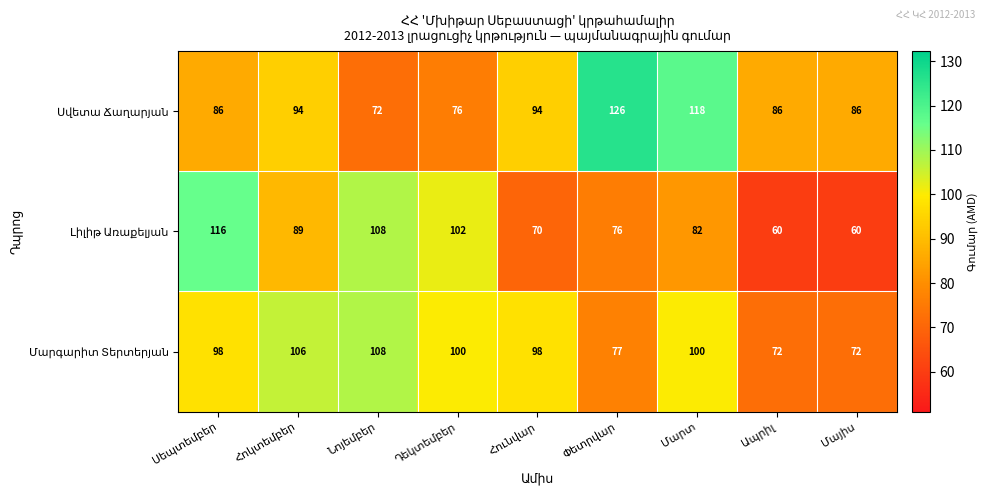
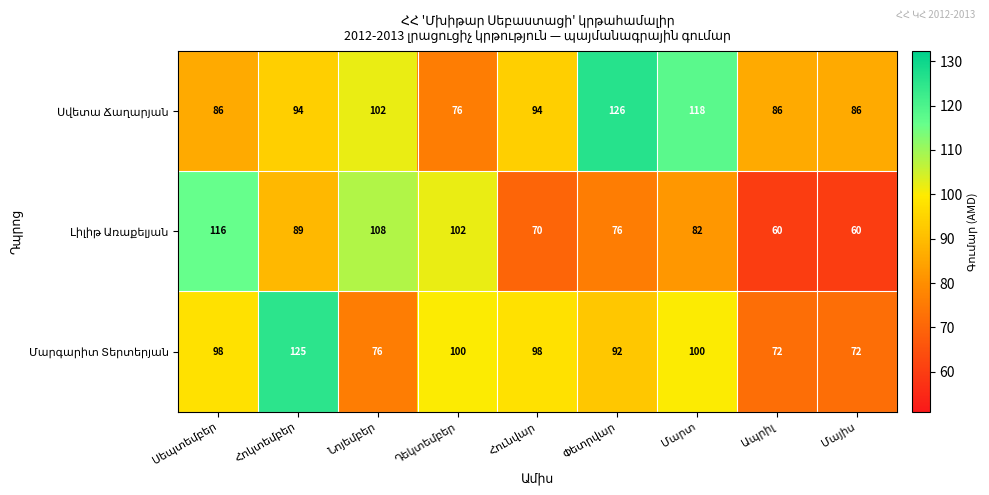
Սվետա Ճաղարյան, Նոյեմբեր: 72 -> 102
Մարգարիտ Տերտերյան, Հոկտեմբեր: 106 -> 125
Մարգարիտ Տերտերյան, Նոյեմբեր: 108 -> 76
Մարգարիտ Տերտերյան, Փետրվար: 77 -> 92
